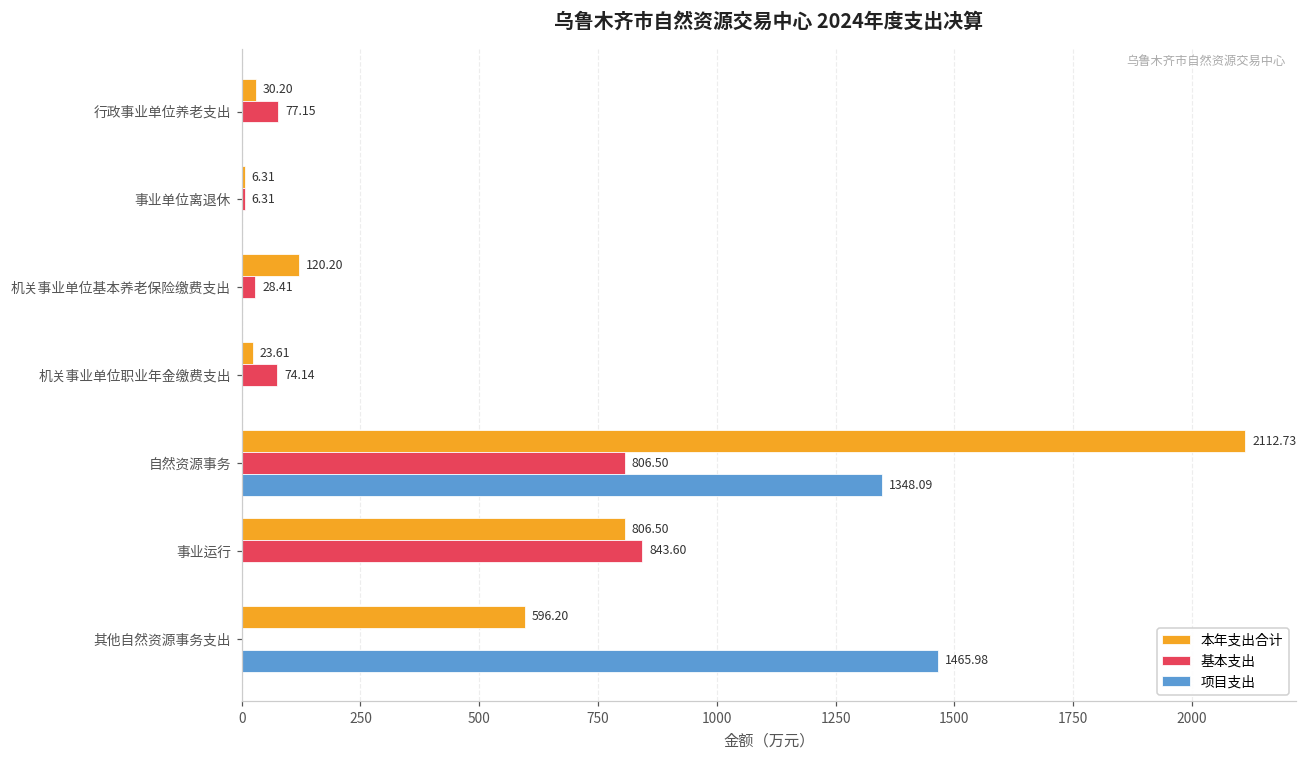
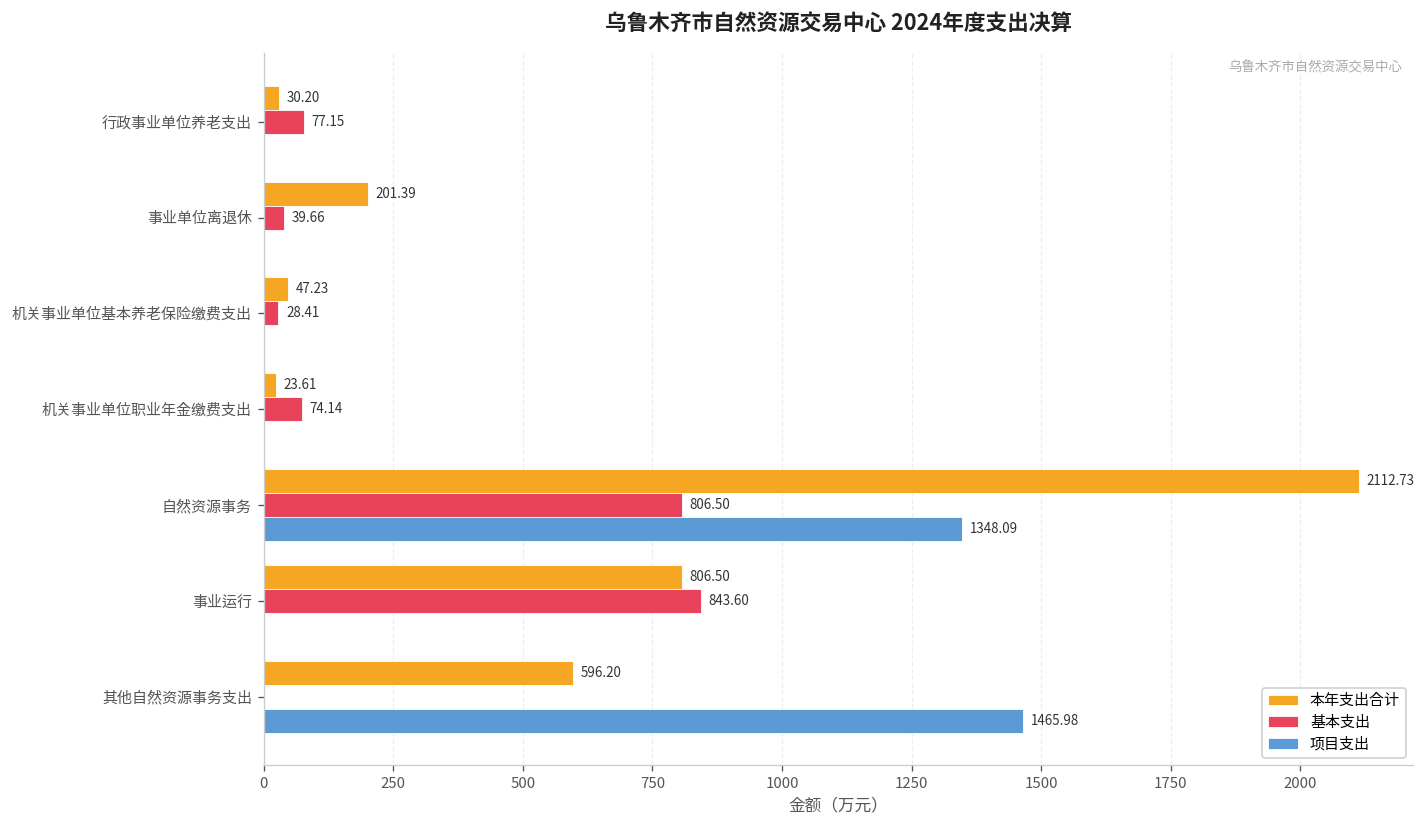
本年支出合计, 事业单位离退休: 6.31 -> 201.39
基本支出, 事业单位离退休: 6.31 -> 39.66
本年支出合计, 机关事业单位基本养老保险缴费支出: 120.20 -> 47.23
